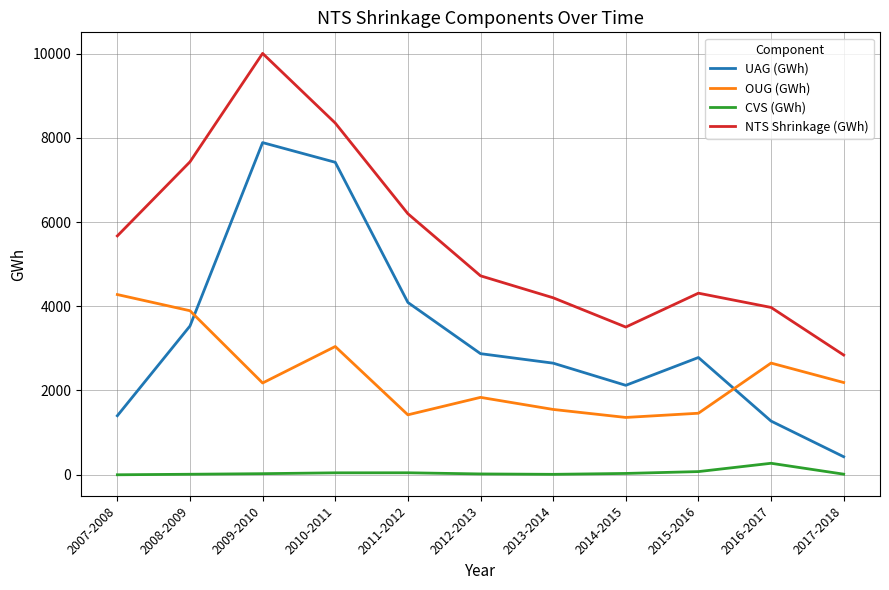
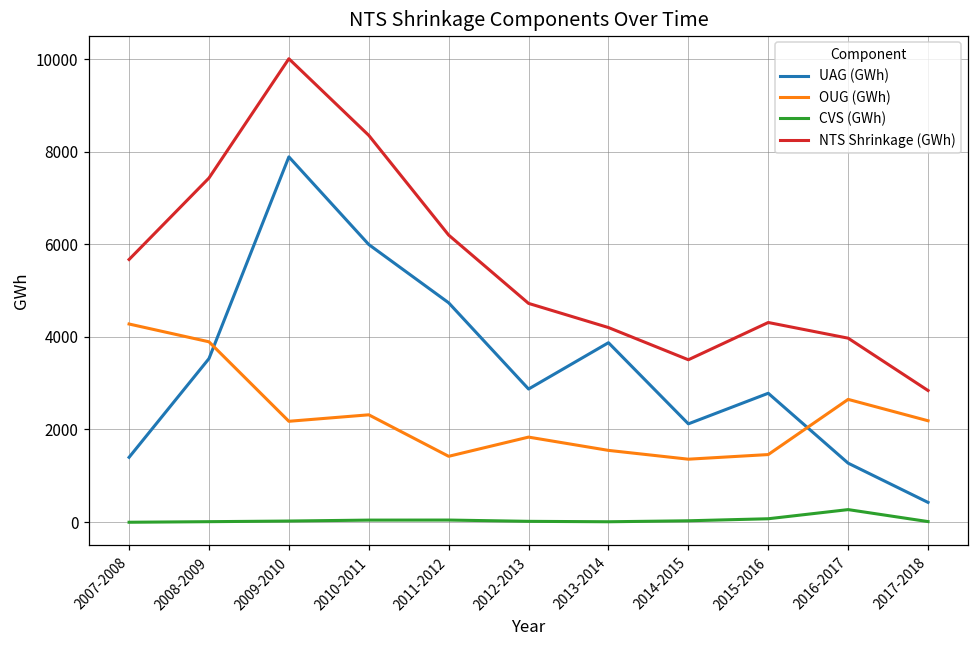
UAG (GWh), 2010-2011: 7400 -> 6000
OUG (GWh), 2010-2011: 3000 -> 2300
UAG (GWh), 2011-2012: 4100 -> 4700
UAG (GWh), 2013-2014: 2600 -> 3900
